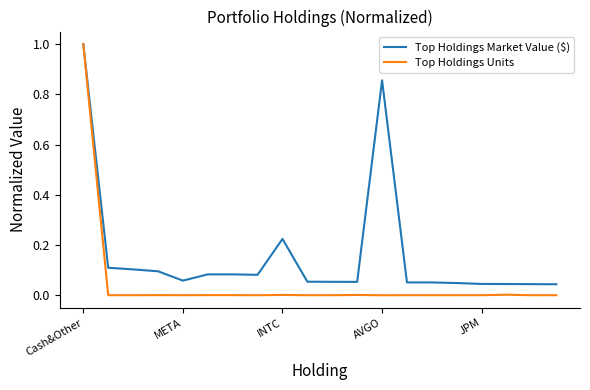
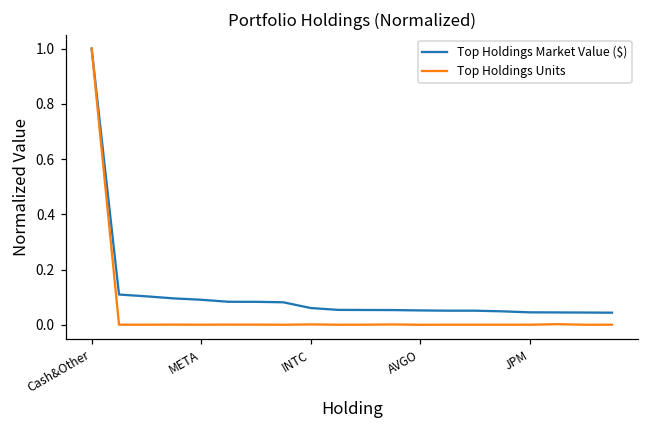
Top Holdings Market Value ($), META: 0.06 -> 0.09
Top Holdings Market Value ($), INTC: 0.22 -> 0.06
Top Holdings Market Value ($), AVGO: 0.86 -> 0.05
